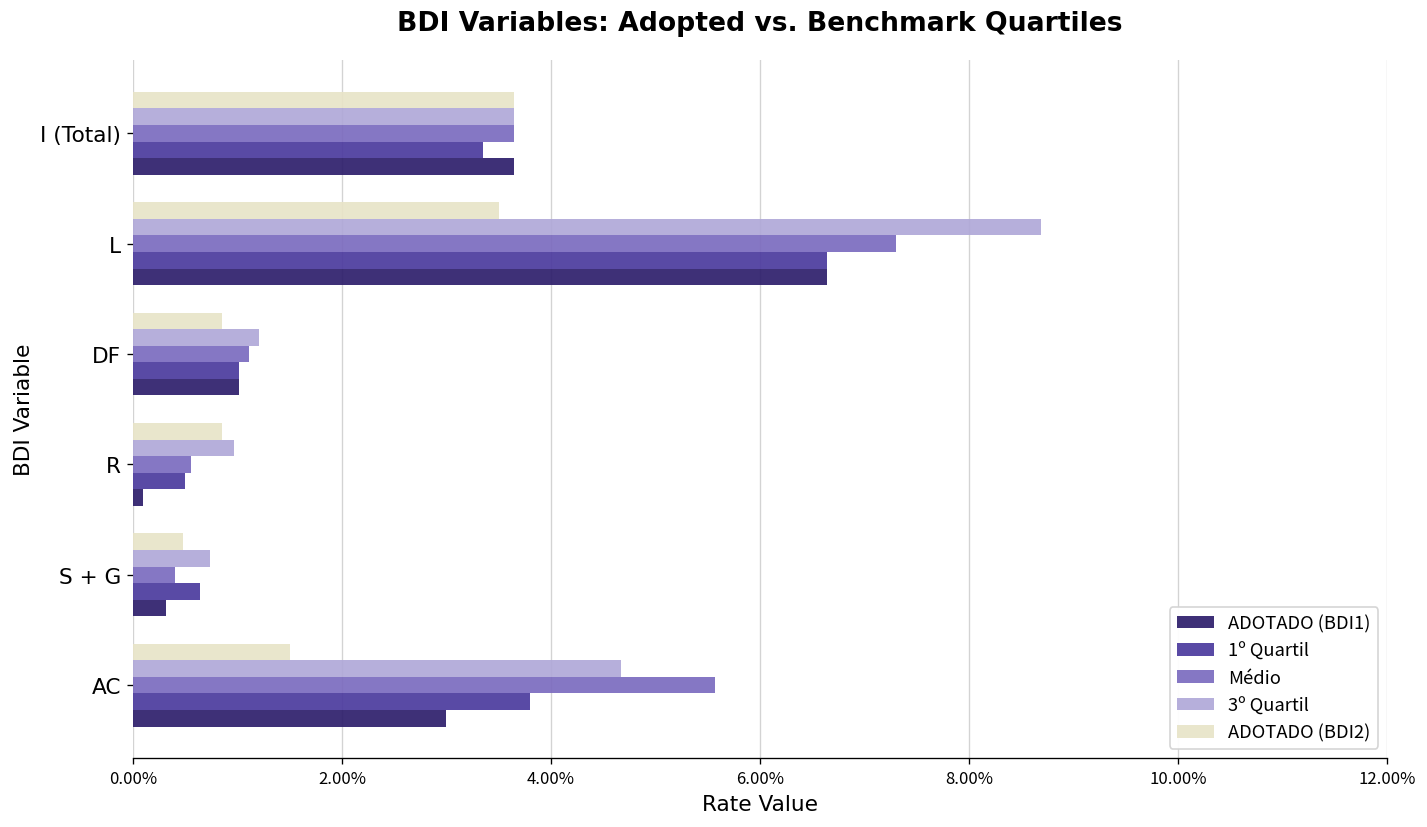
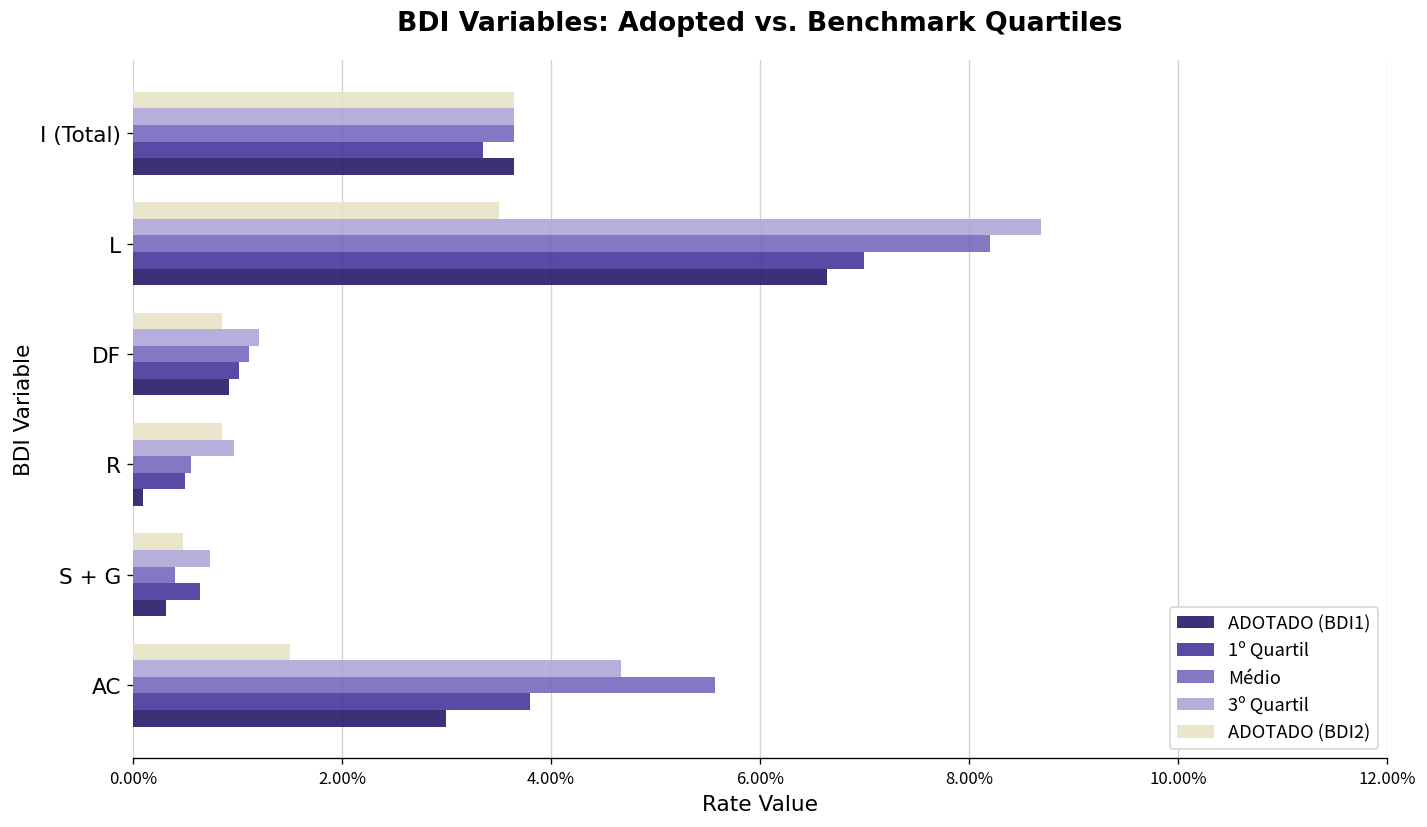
Médio, L: 7.3% -> 8.2%
1º Quartil, L: 6.6% -> 7.0%
ADOTADO (BDI1), DF: 1.0% -> 0.9%
